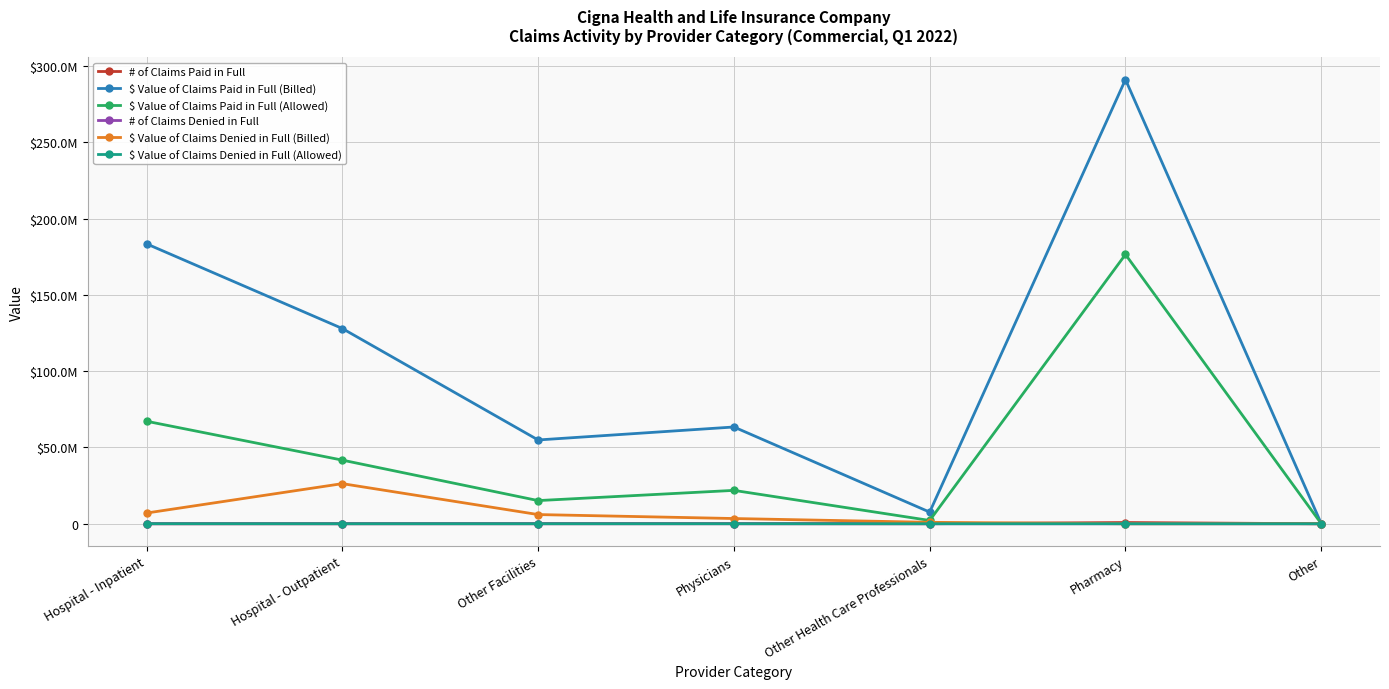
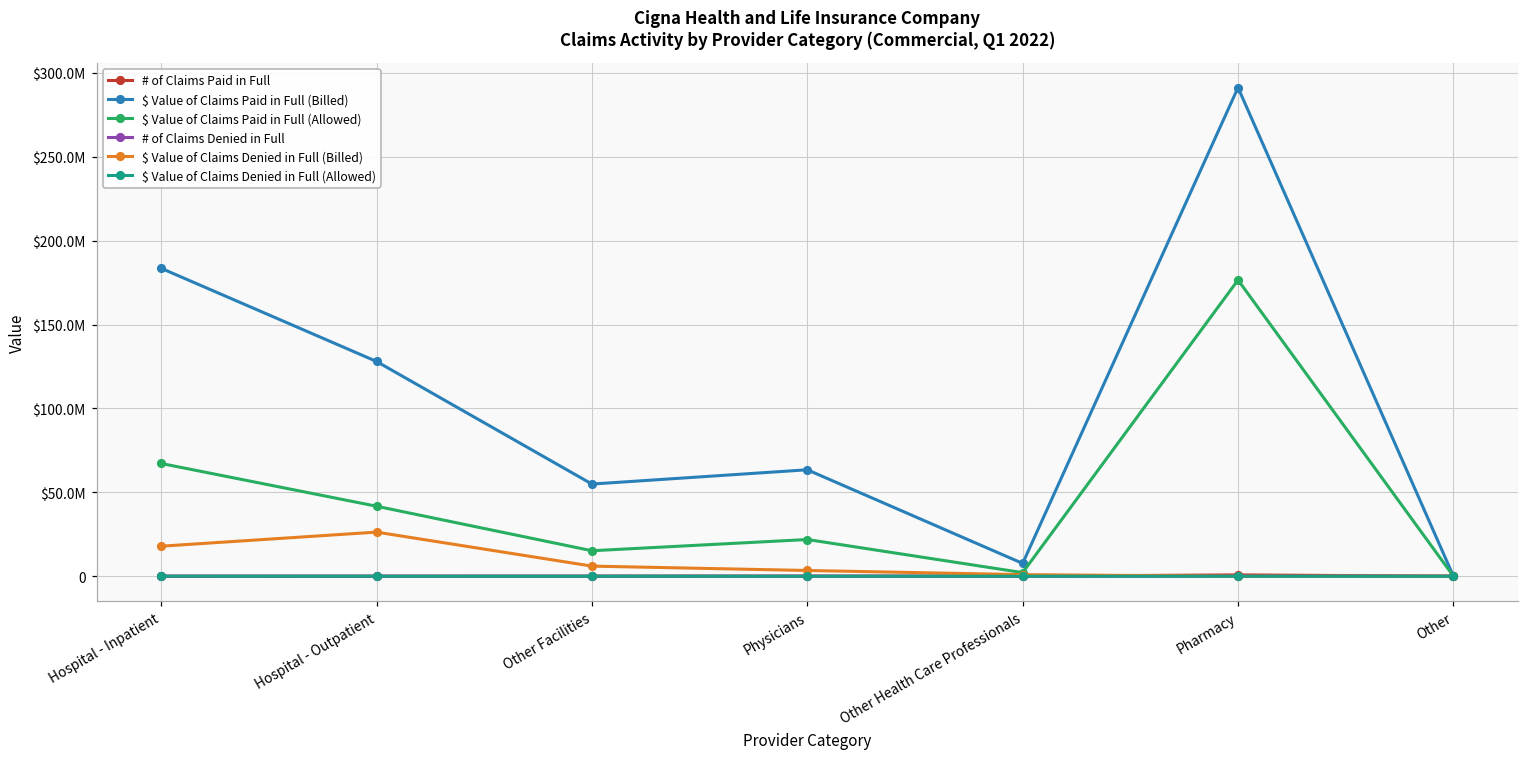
$ Value of Claims Denied in Full (Billed), Hospital - Inpatient: $7000000 -> $18000000
